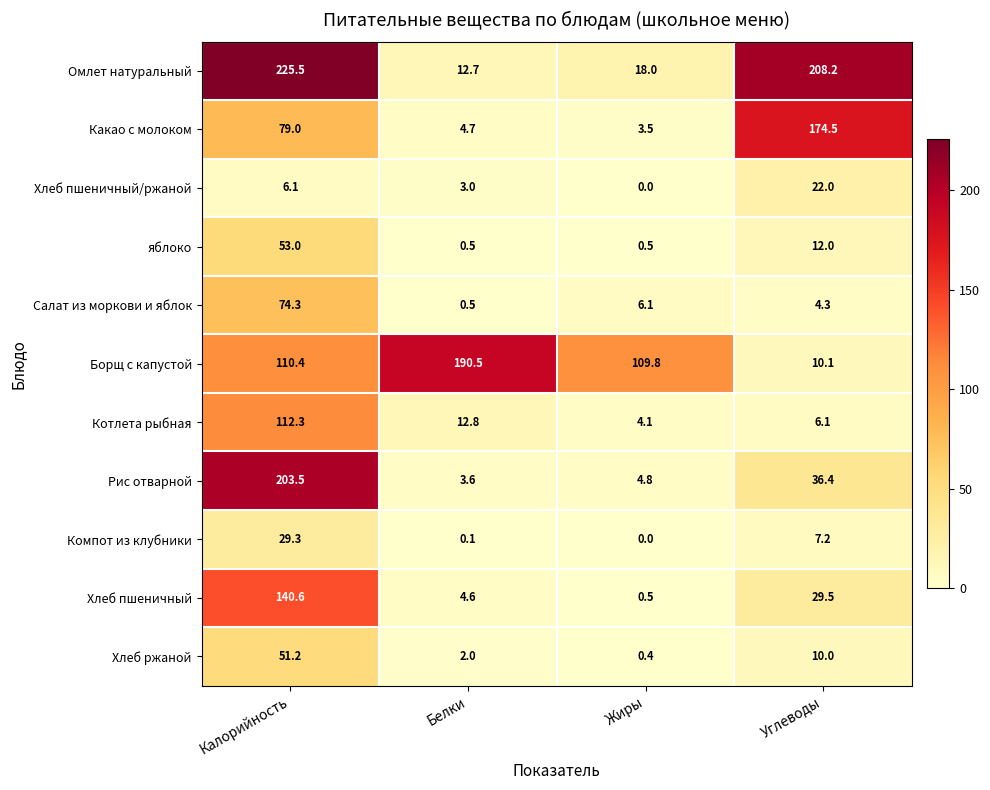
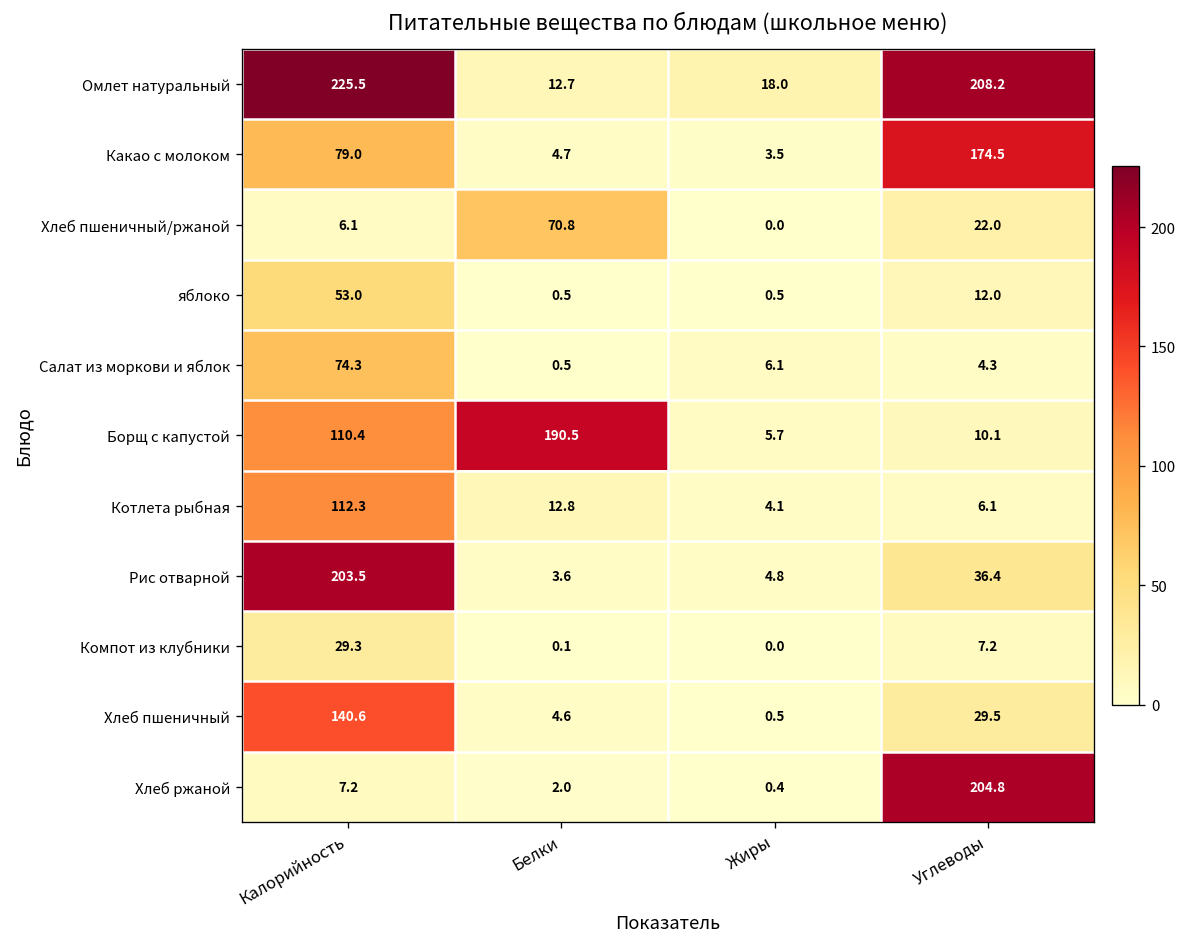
Хлеб пшеничный/ржаной, Белки: 3.0 -> 70.8
Борщ с капустой, Жиры: 109.8 -> 5.7
Хлеб ржаной, Калорийность: 51.2 -> 7.2
Хлеб ржаной, Углеводы: 10.0 -> 204.8
